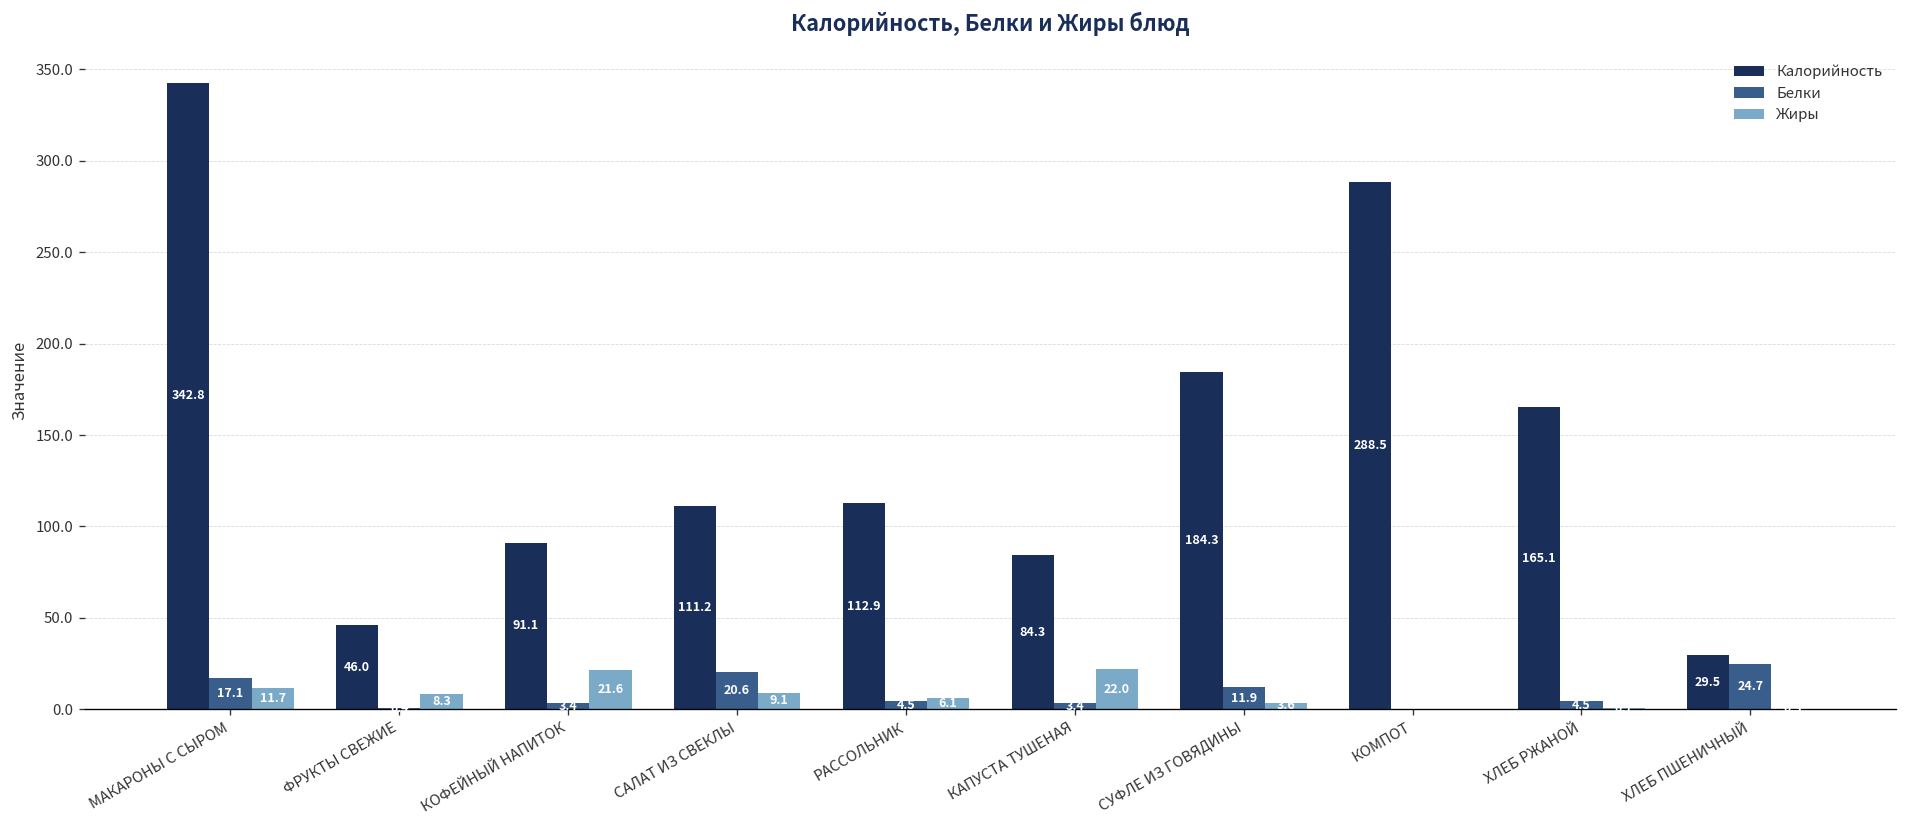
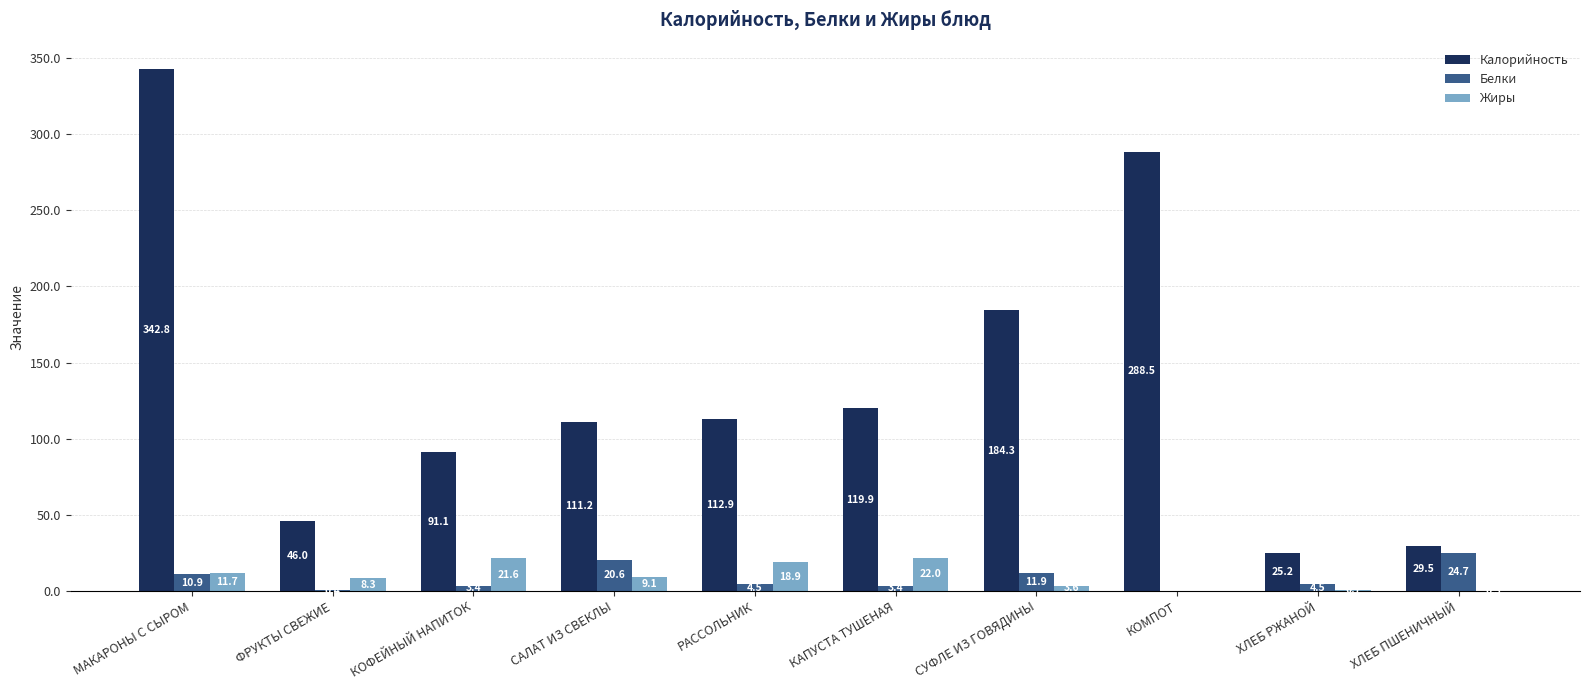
Белки, МАКАРОНЫ С СЫРОМ: 17.1 -> 10.9
Жиры, РАССОЛЬНИК: 6.1 -> 18.9
Калорийность, КАПУСТА ТУШЕНАЯ: 84.3 -> 119.9
Калорийность, ХЛЕБ РЖАНОЙ: 165.1 -> 25.2
